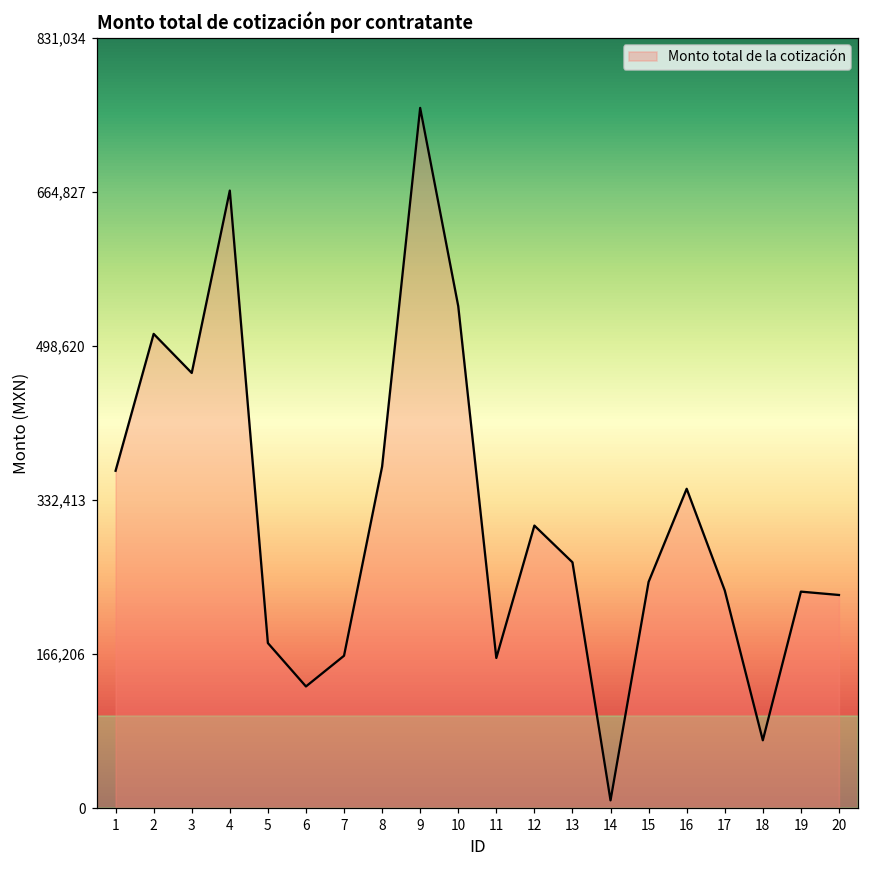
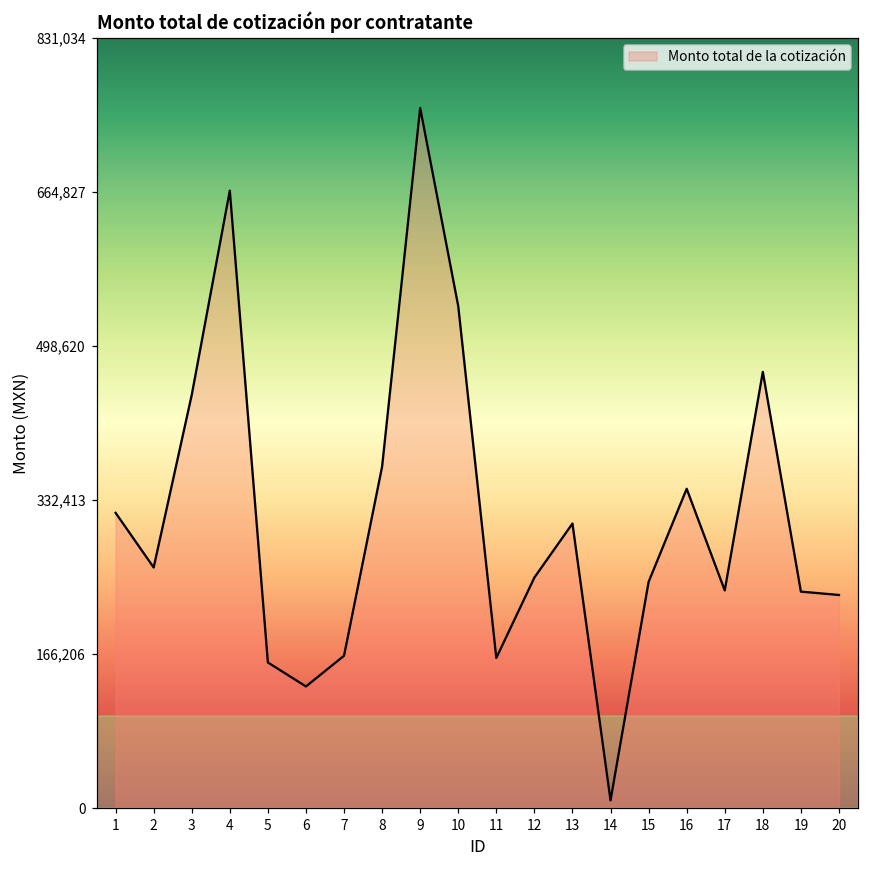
1: 360,000 -> 320,000
2: 510,000 -> 260,000
3: 470,000 -> 450,000
5: 180,000 -> 160,000
12: 300,000 -> 250,000
13: 270,000 -> 310,000
18: 70,000 -> 470,000
